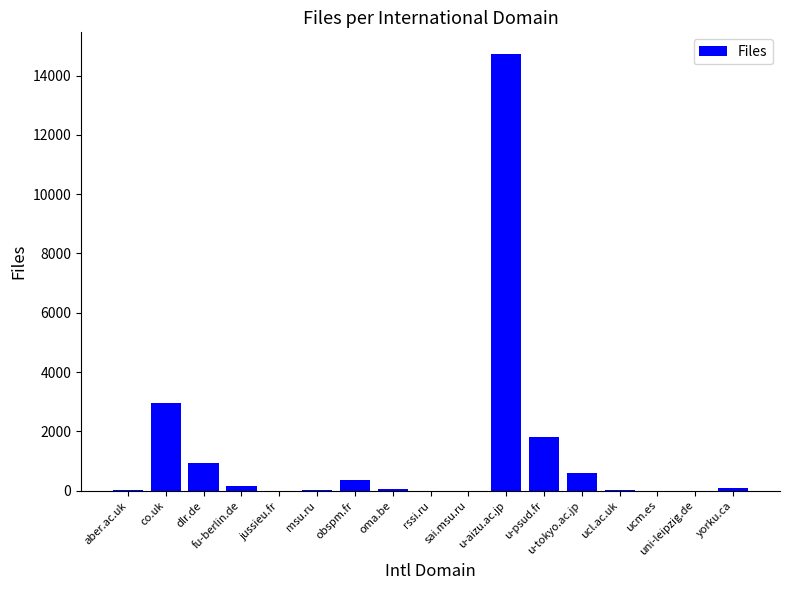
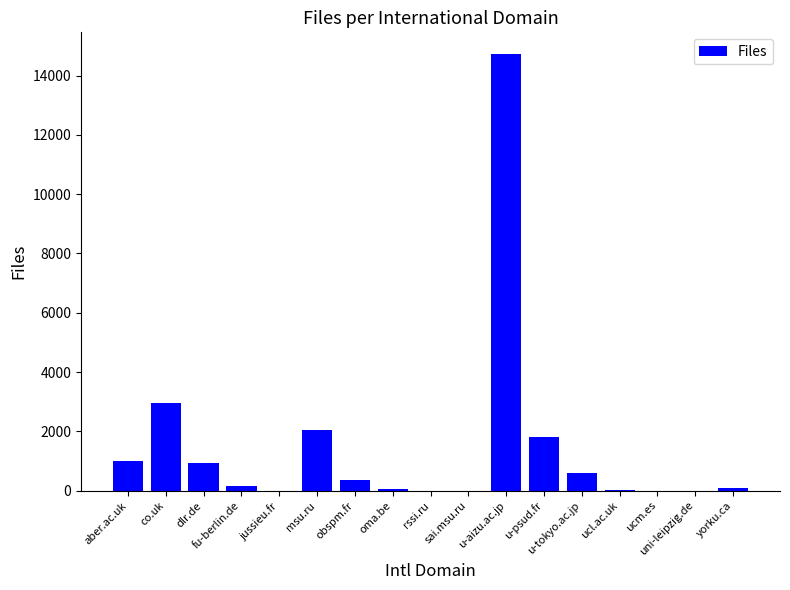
aber.ac.uk: 0 -> 1000
msu.ru: 0 -> 2000
